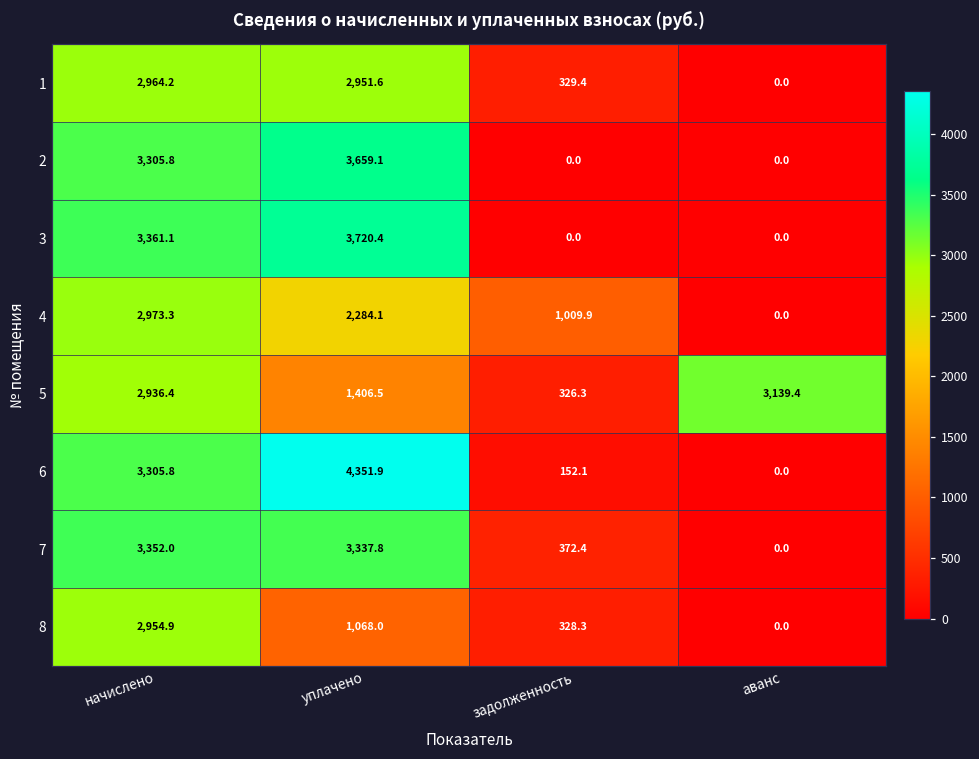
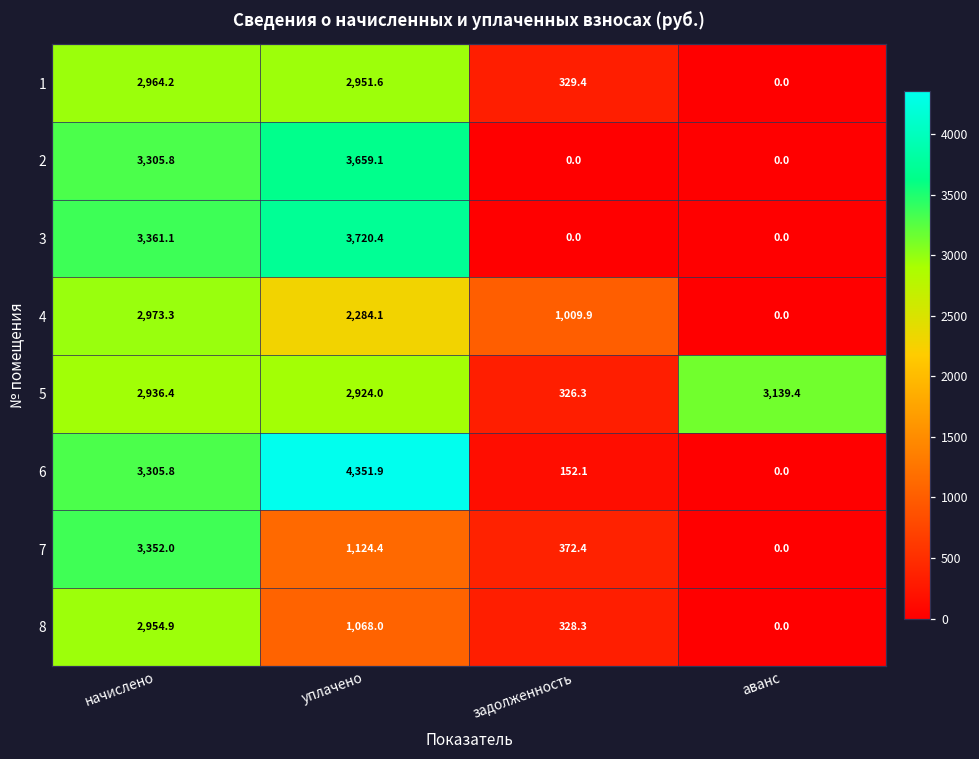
5, уплачено: 1,406.5 -> 2,924.0
7, уплачено: 3,337.8 -> 1,124.4
